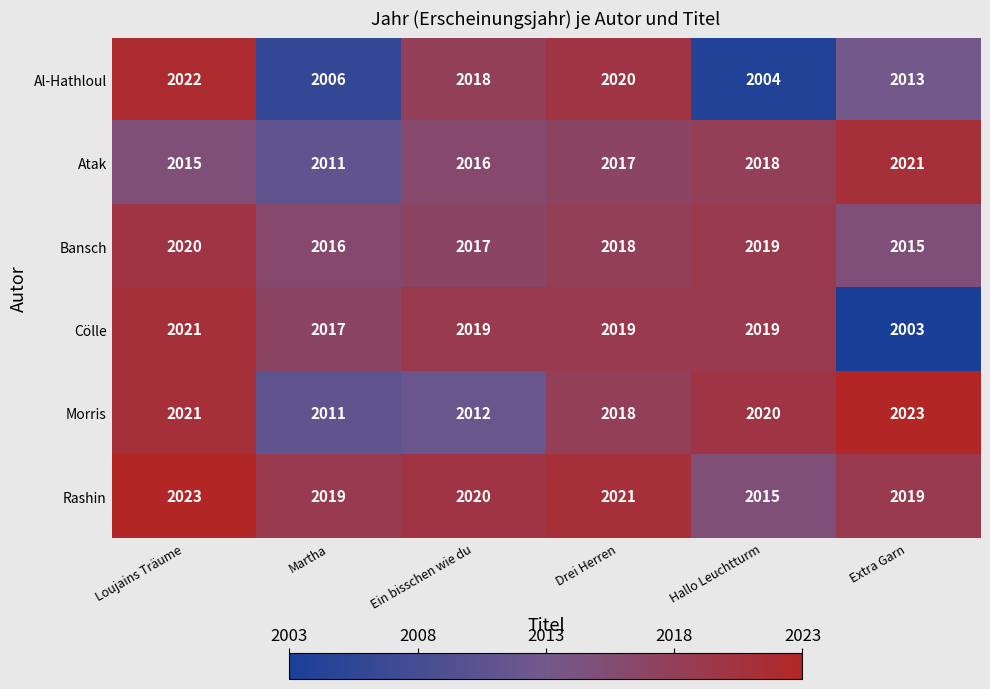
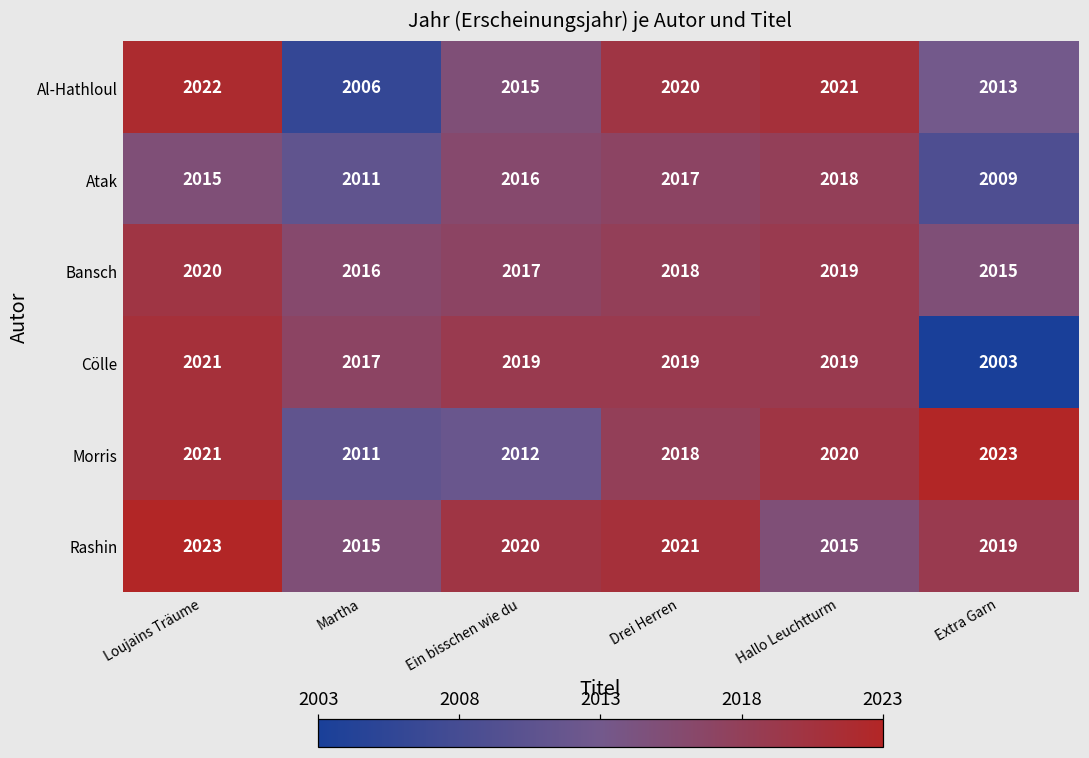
Al-Hathloul, Ein bisschen wie du: 2018 -> 2015
Al-Hathloul, Hallo Leuchtturm: 2004 -> 2021
Atak, Extra Garn: 2021 -> 2009
Rashin, Martha: 2019 -> 2015
